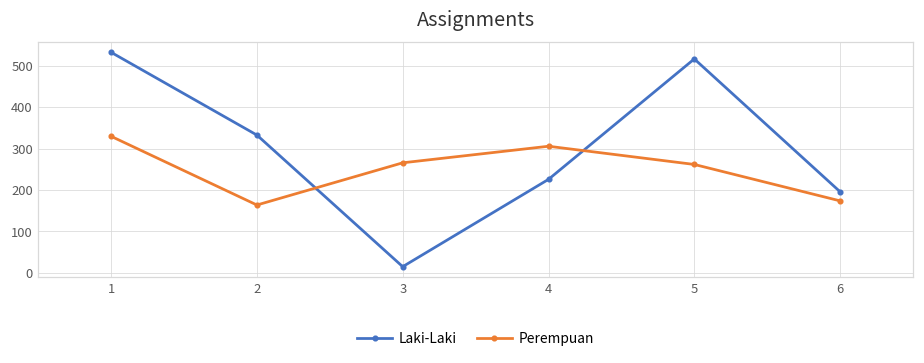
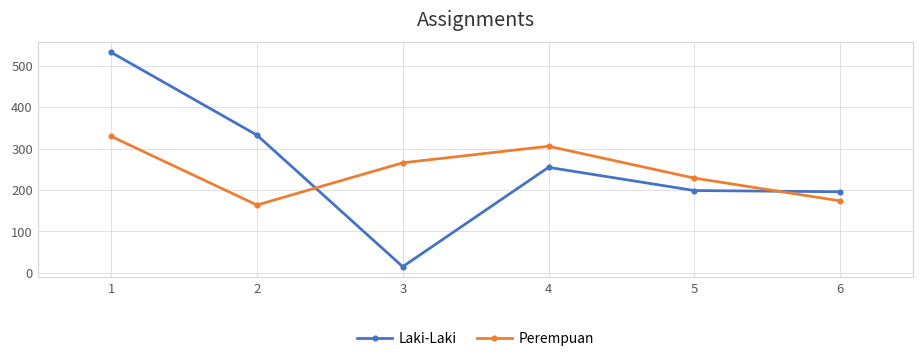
Laki-Laki, 4: 230 -> 260
Laki-Laki, 5: 520 -> 200
Perempuan, 5: 260 -> 230
